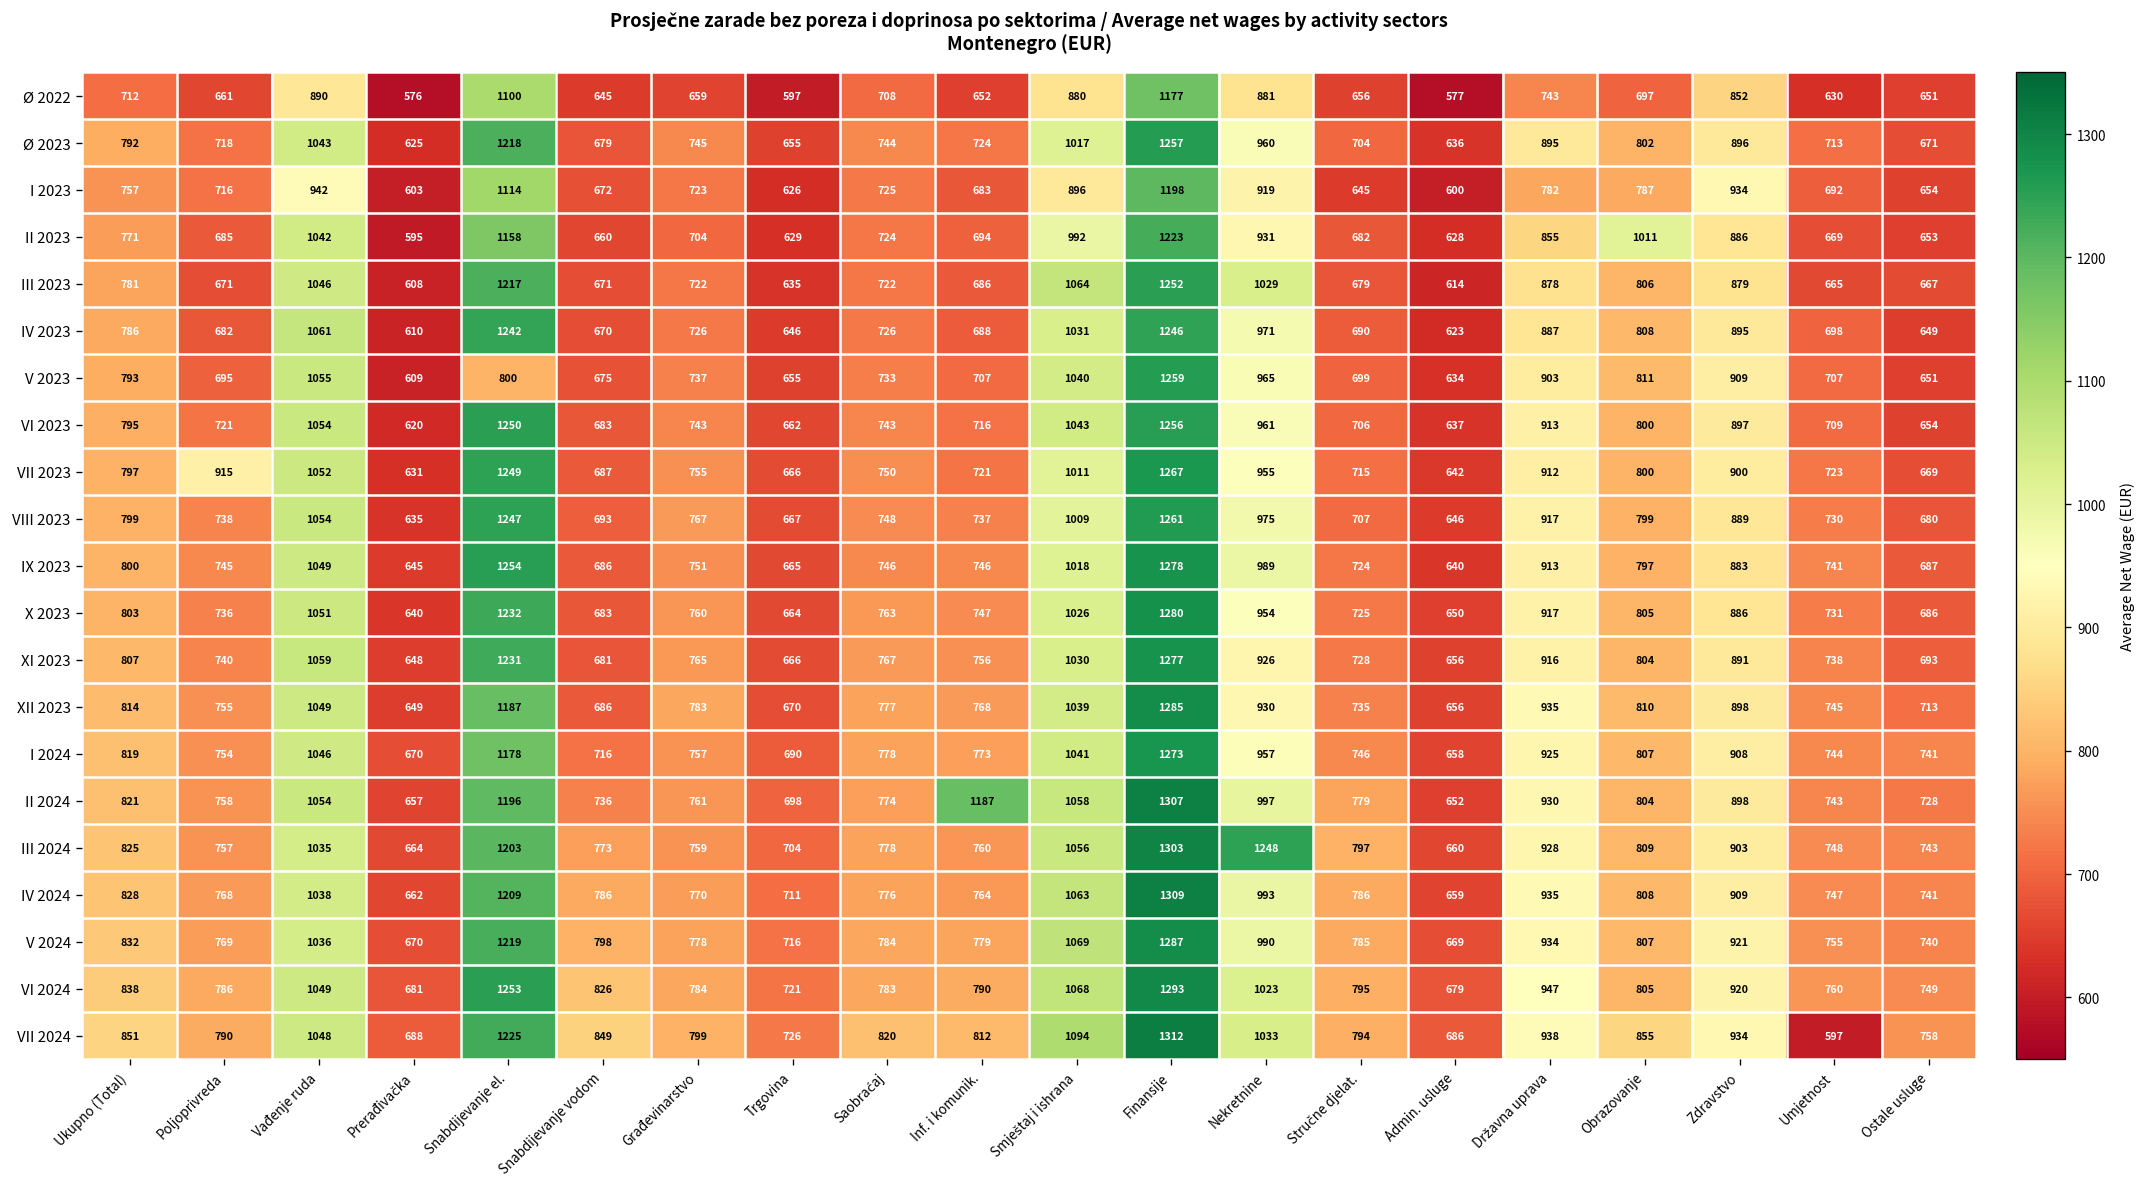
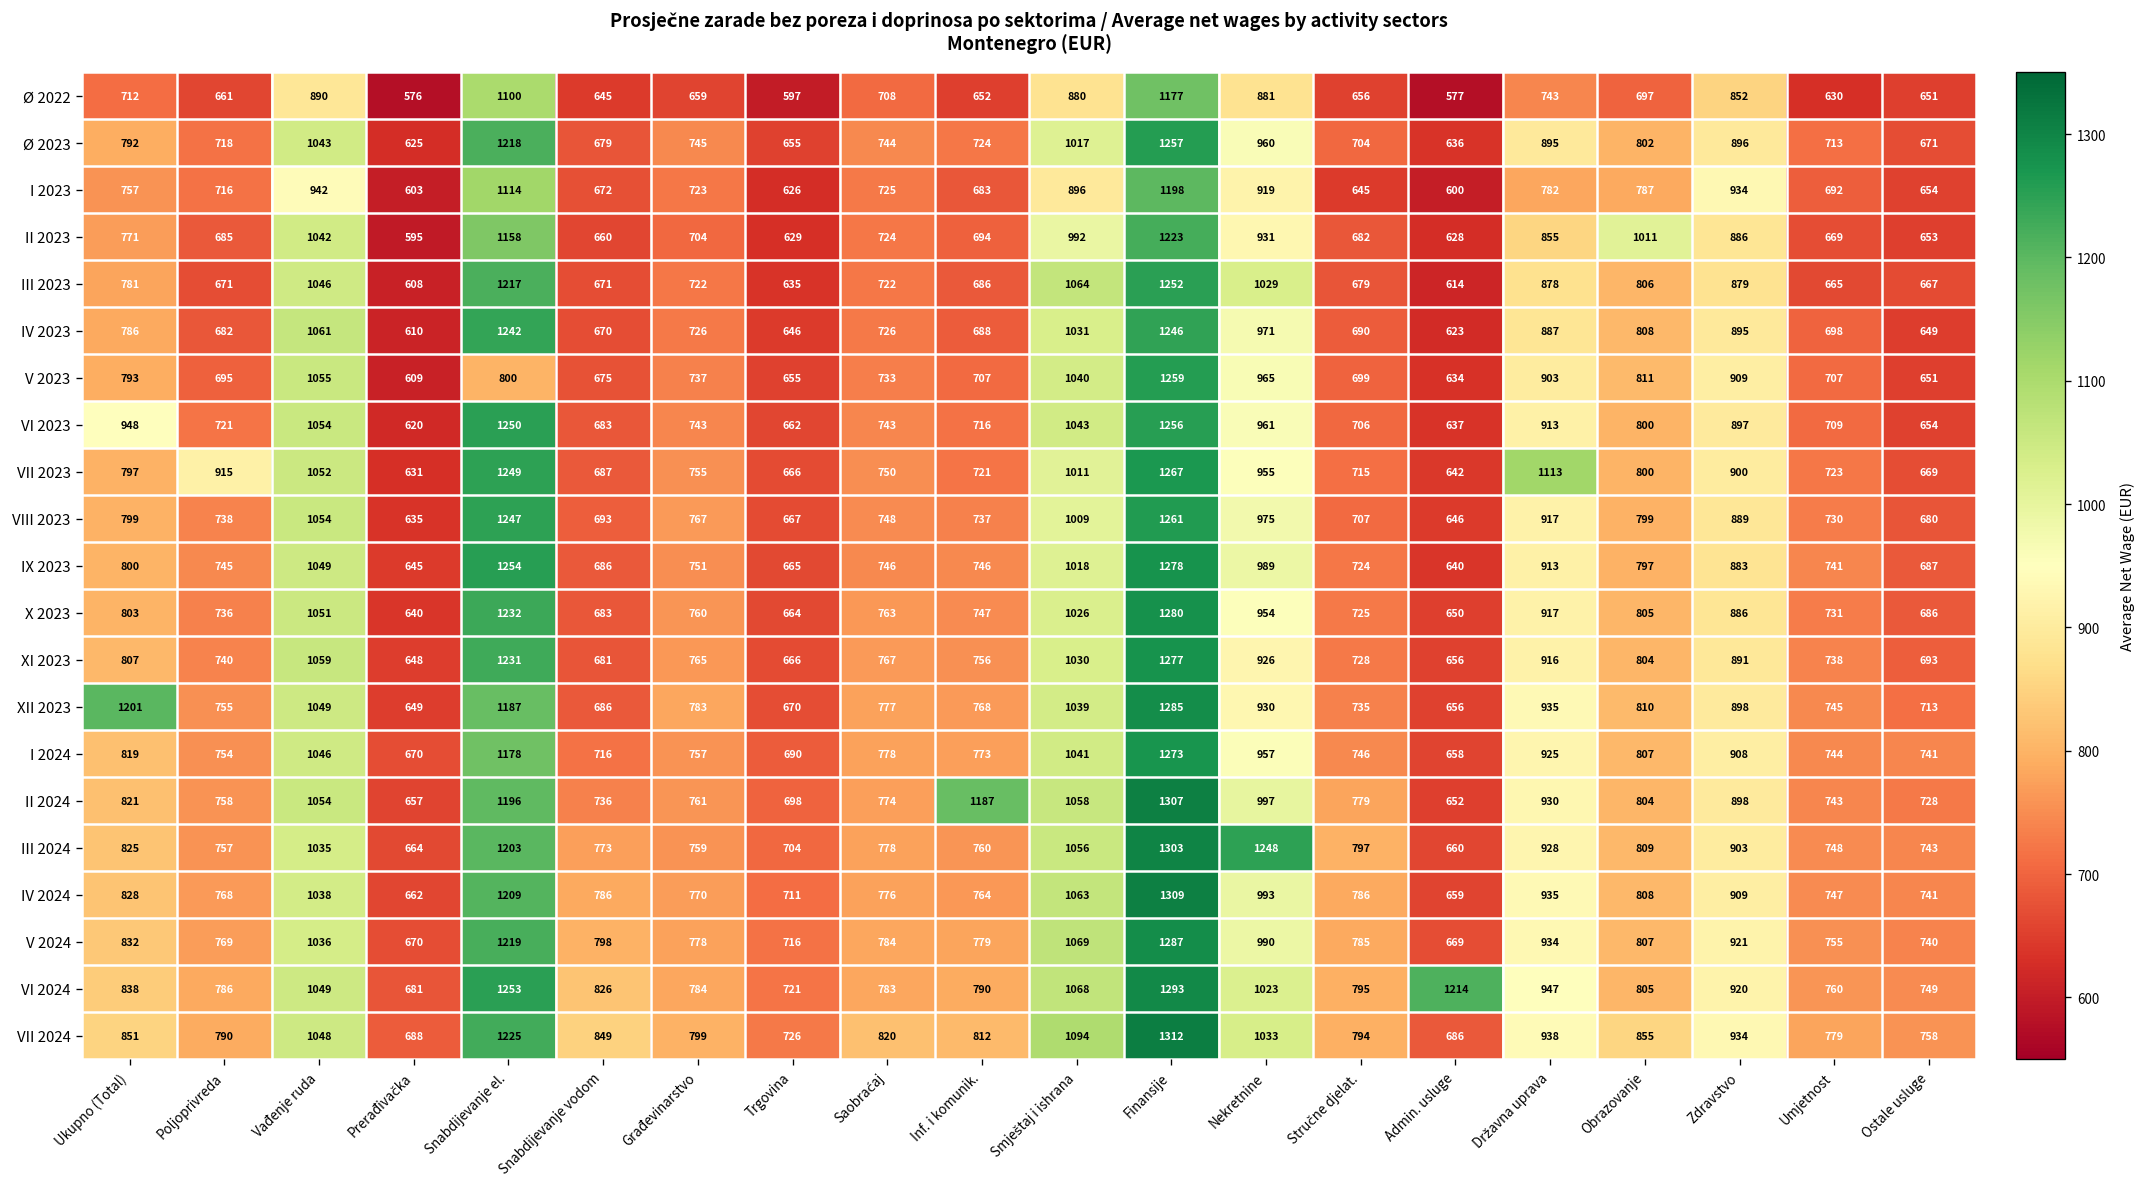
VI 2023, Ukupno (Total): 795 -> 948
VII 2023, Državna uprava: 912 -> 1113
XII 2023, Ukupno (Total): 814 -> 1201
VI 2024, Admin. usluge: 679 -> 1214
VII 2024, Umjetnost: 597 -> 779
